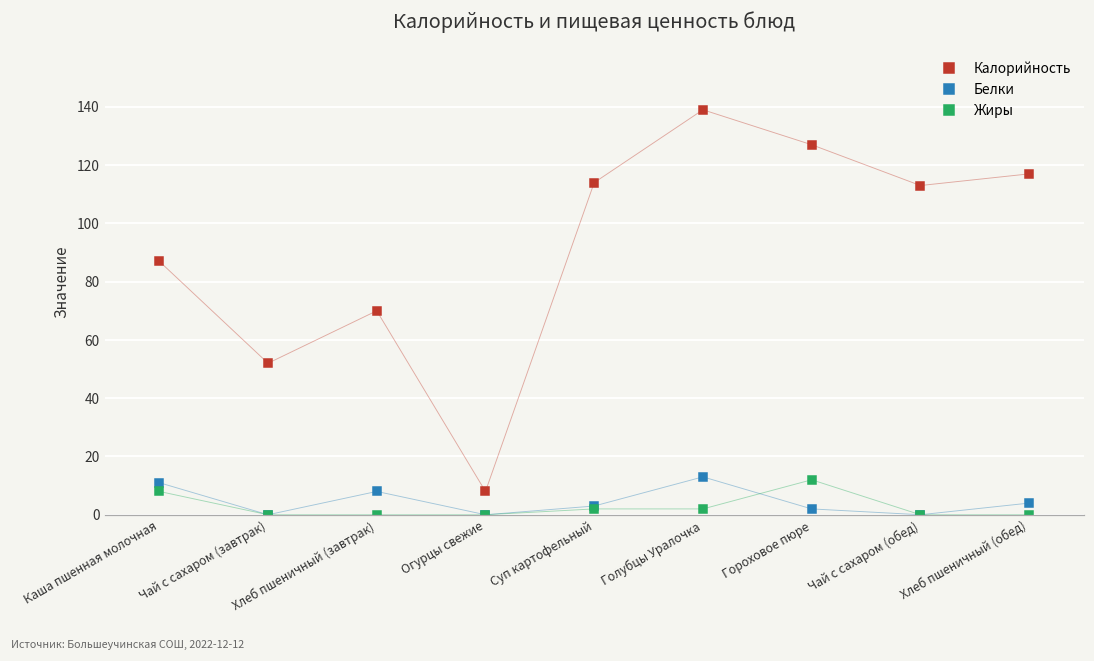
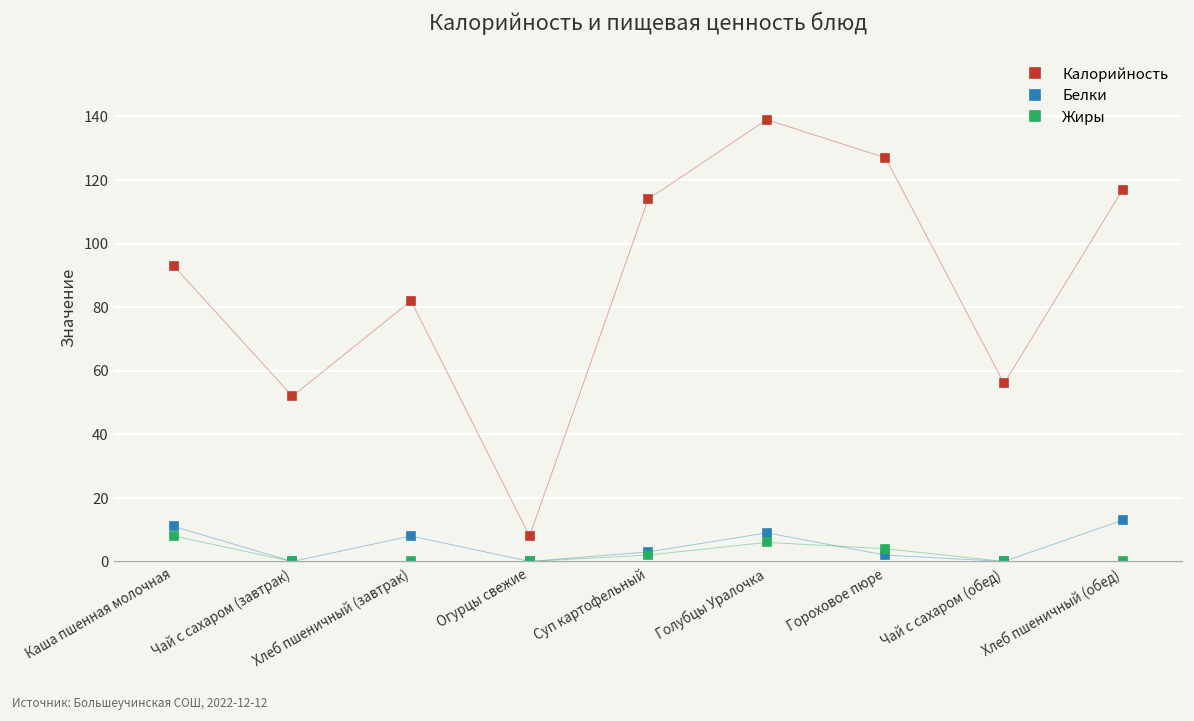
Калорийность, Каша пшенная молочная: 87 -> 93
Калорийность, Хлеб пшеничный (завтрак): 70 -> 82
Белки, Голубцы Уралочка: 13 -> 9
Жиры, Голубцы Уралочка: 2 -> 6
Жиры, Гороховое пюре: 12 -> 4
Калорийность, Чай с сахаром (обед): 113 -> 56
Белки, Хлеб пшеничный (обед): 4 -> 13
